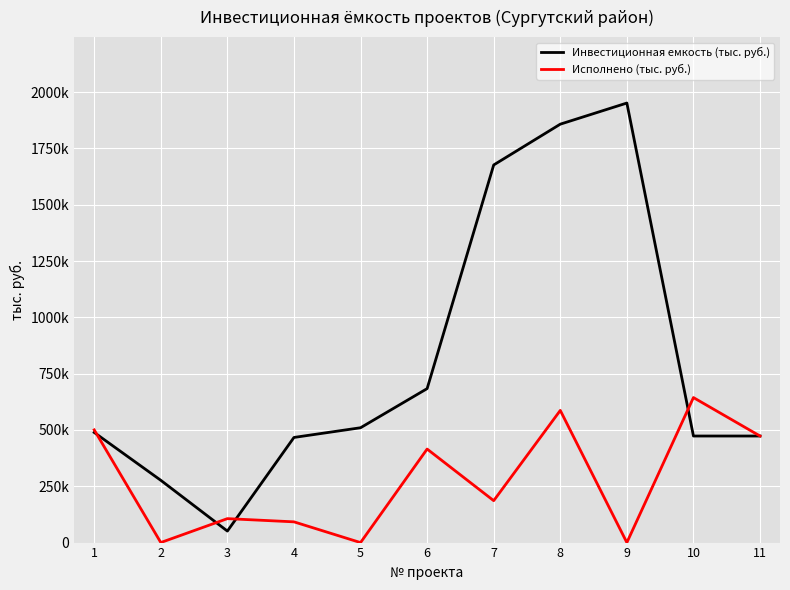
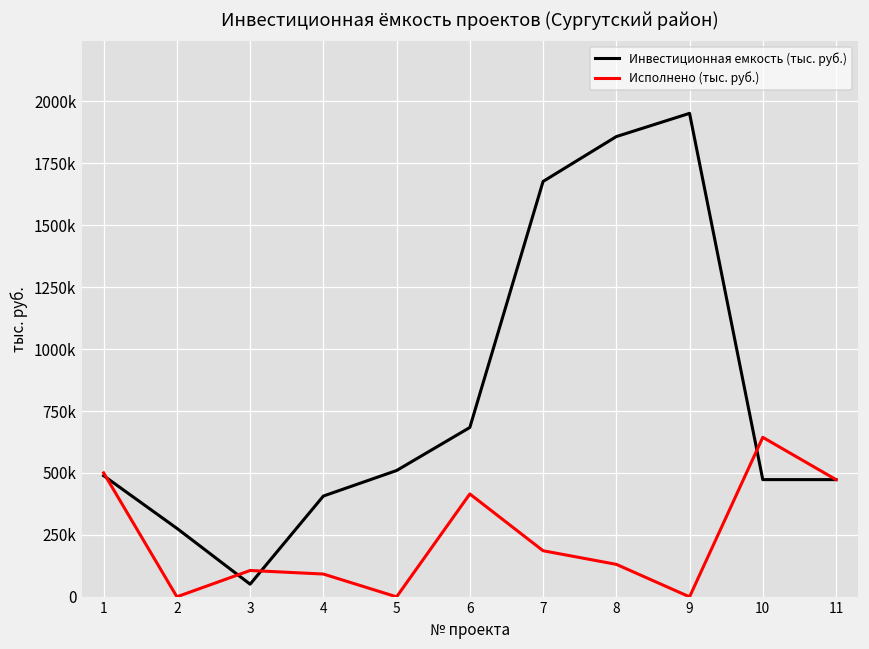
Инвестиционная емкость (тыс. руб.), 4: 470000 -> 410000
Исполнено (тыс. руб.), 8: 590000 -> 130000
